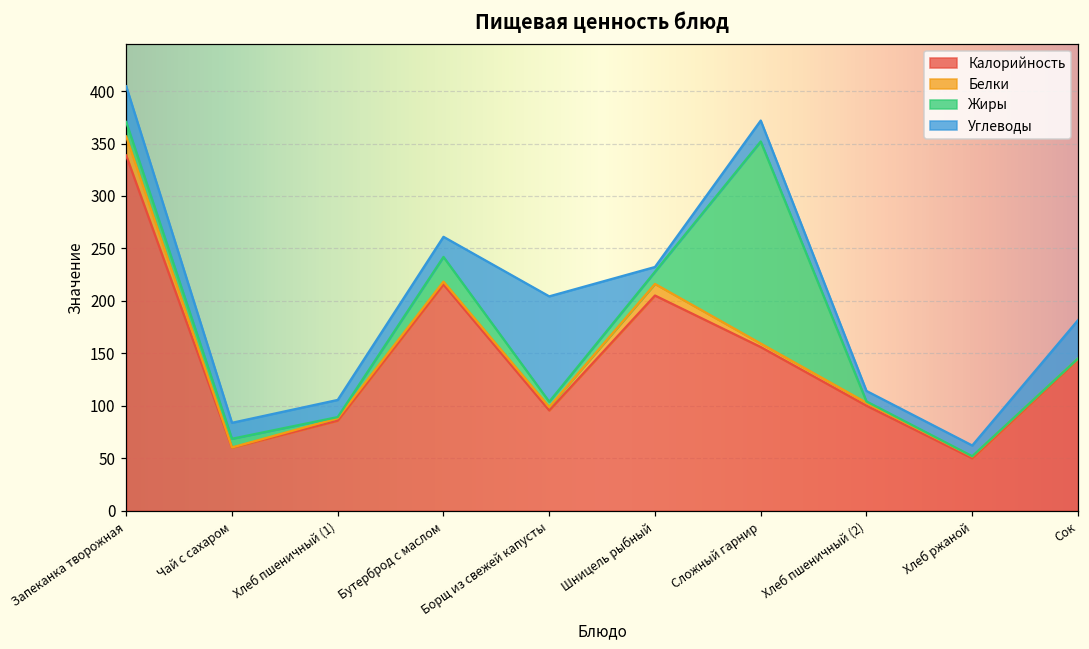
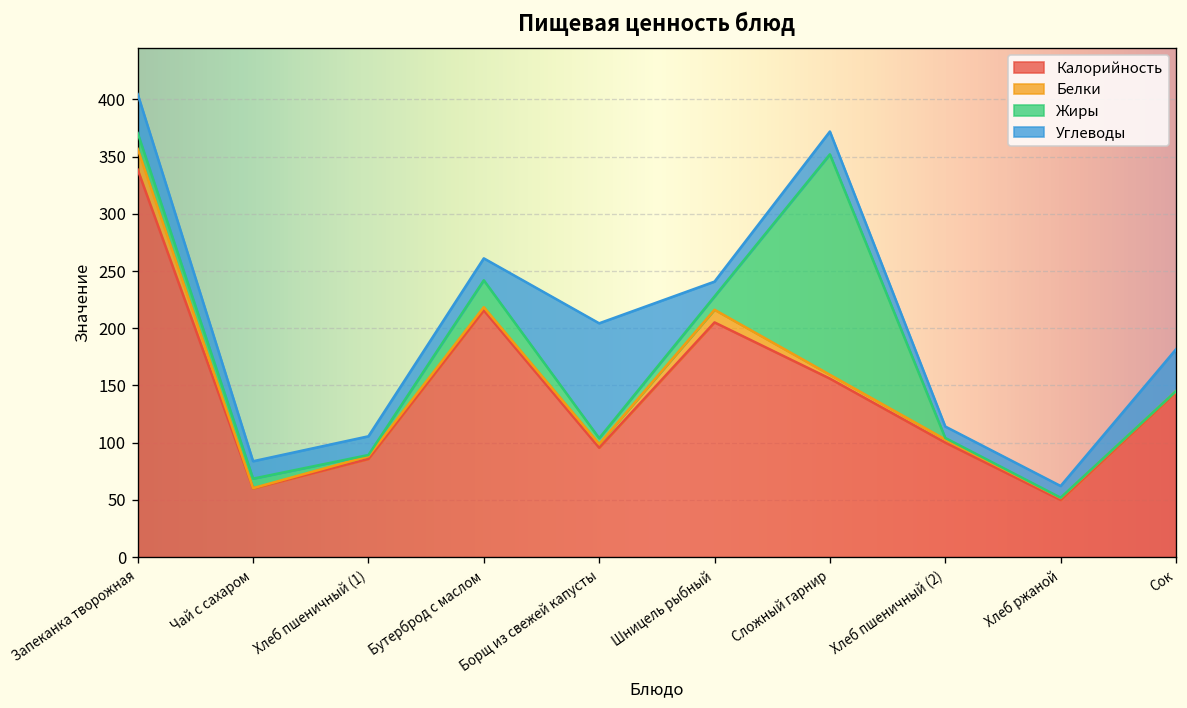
Углеводы, Шницель рыбный: 0 -> 10
